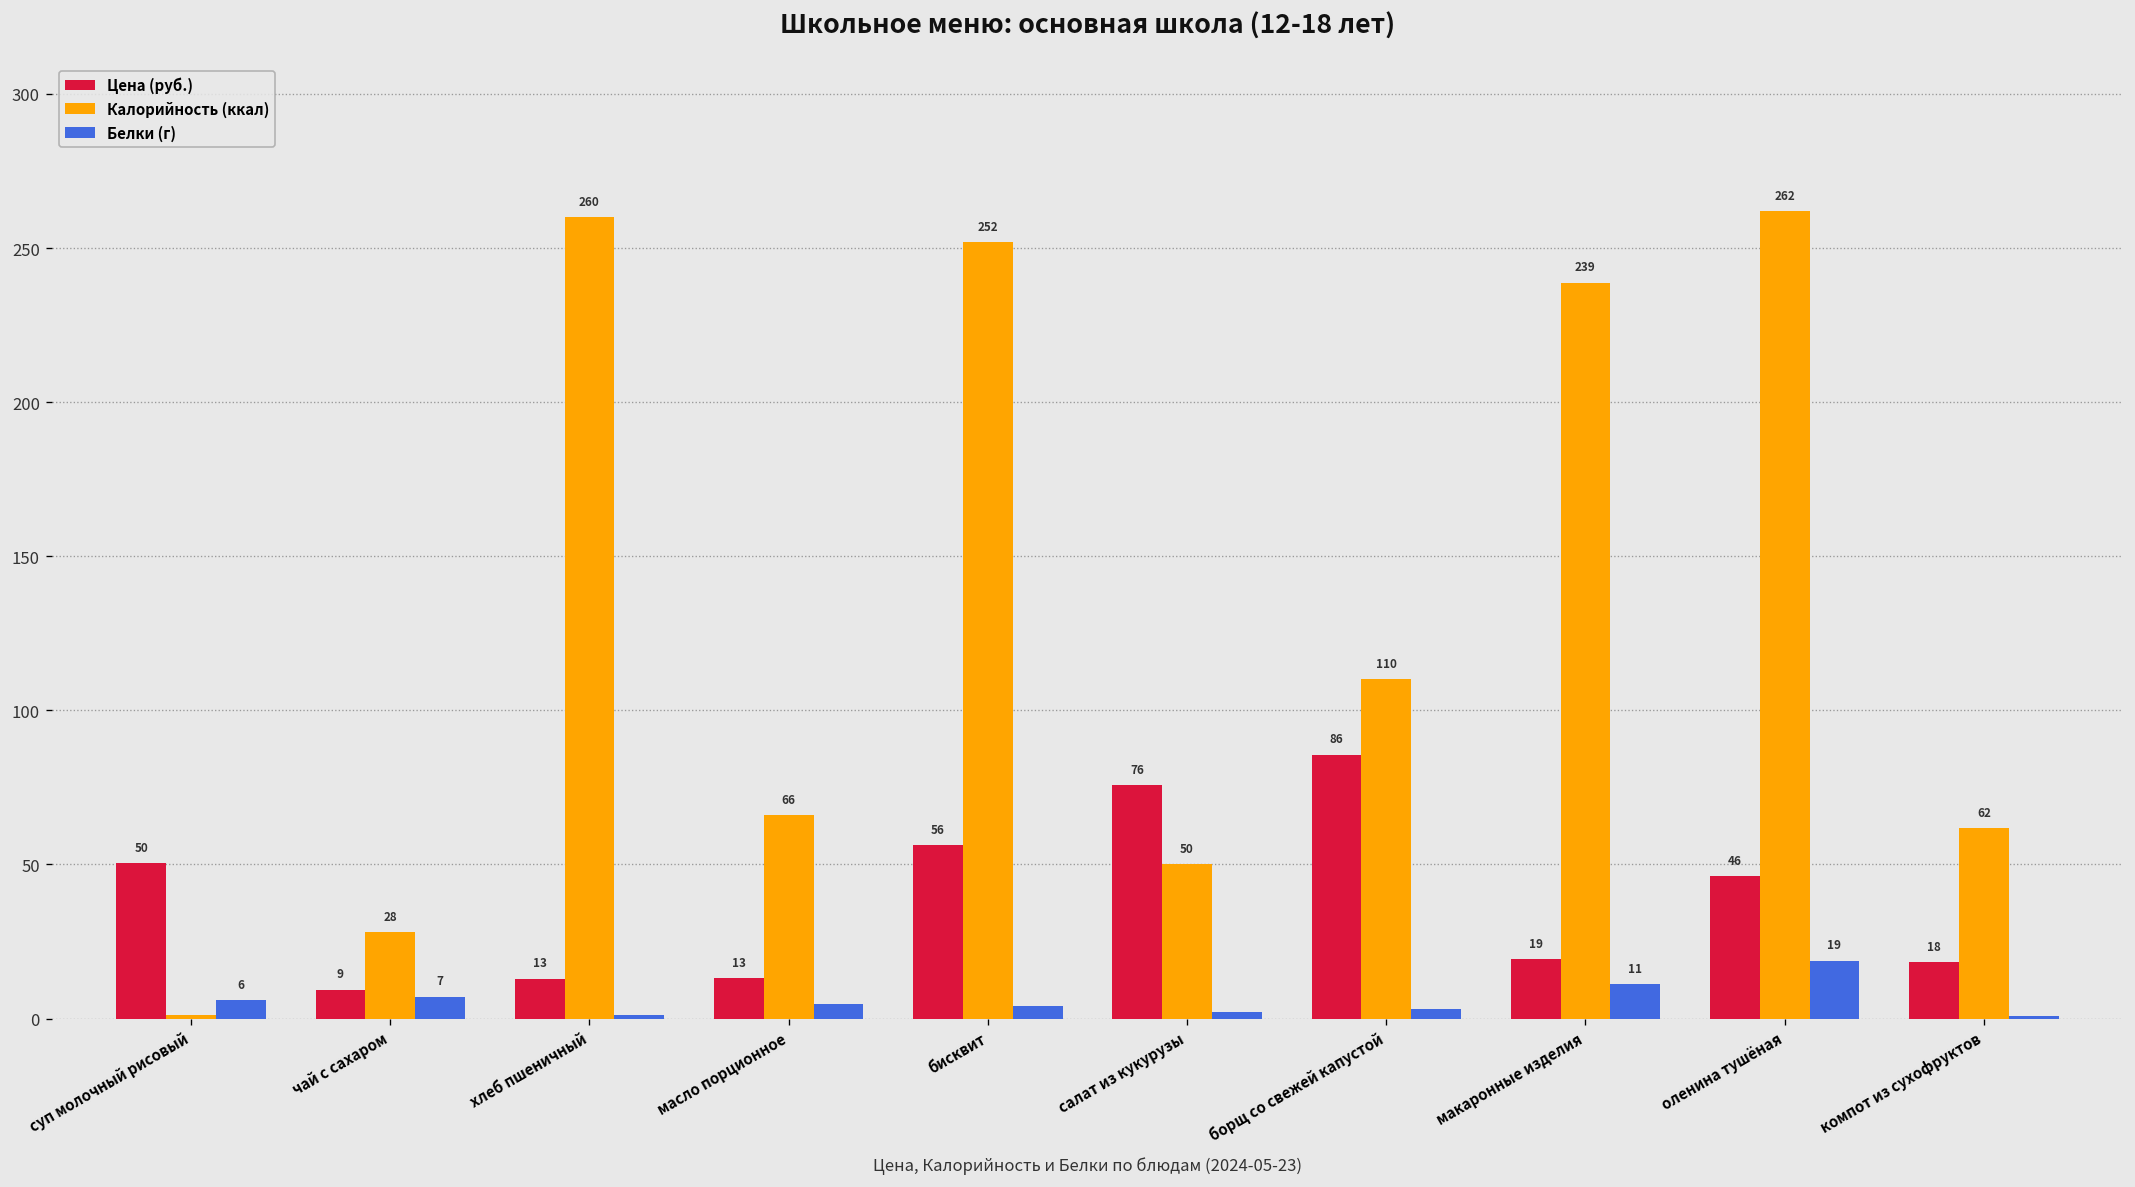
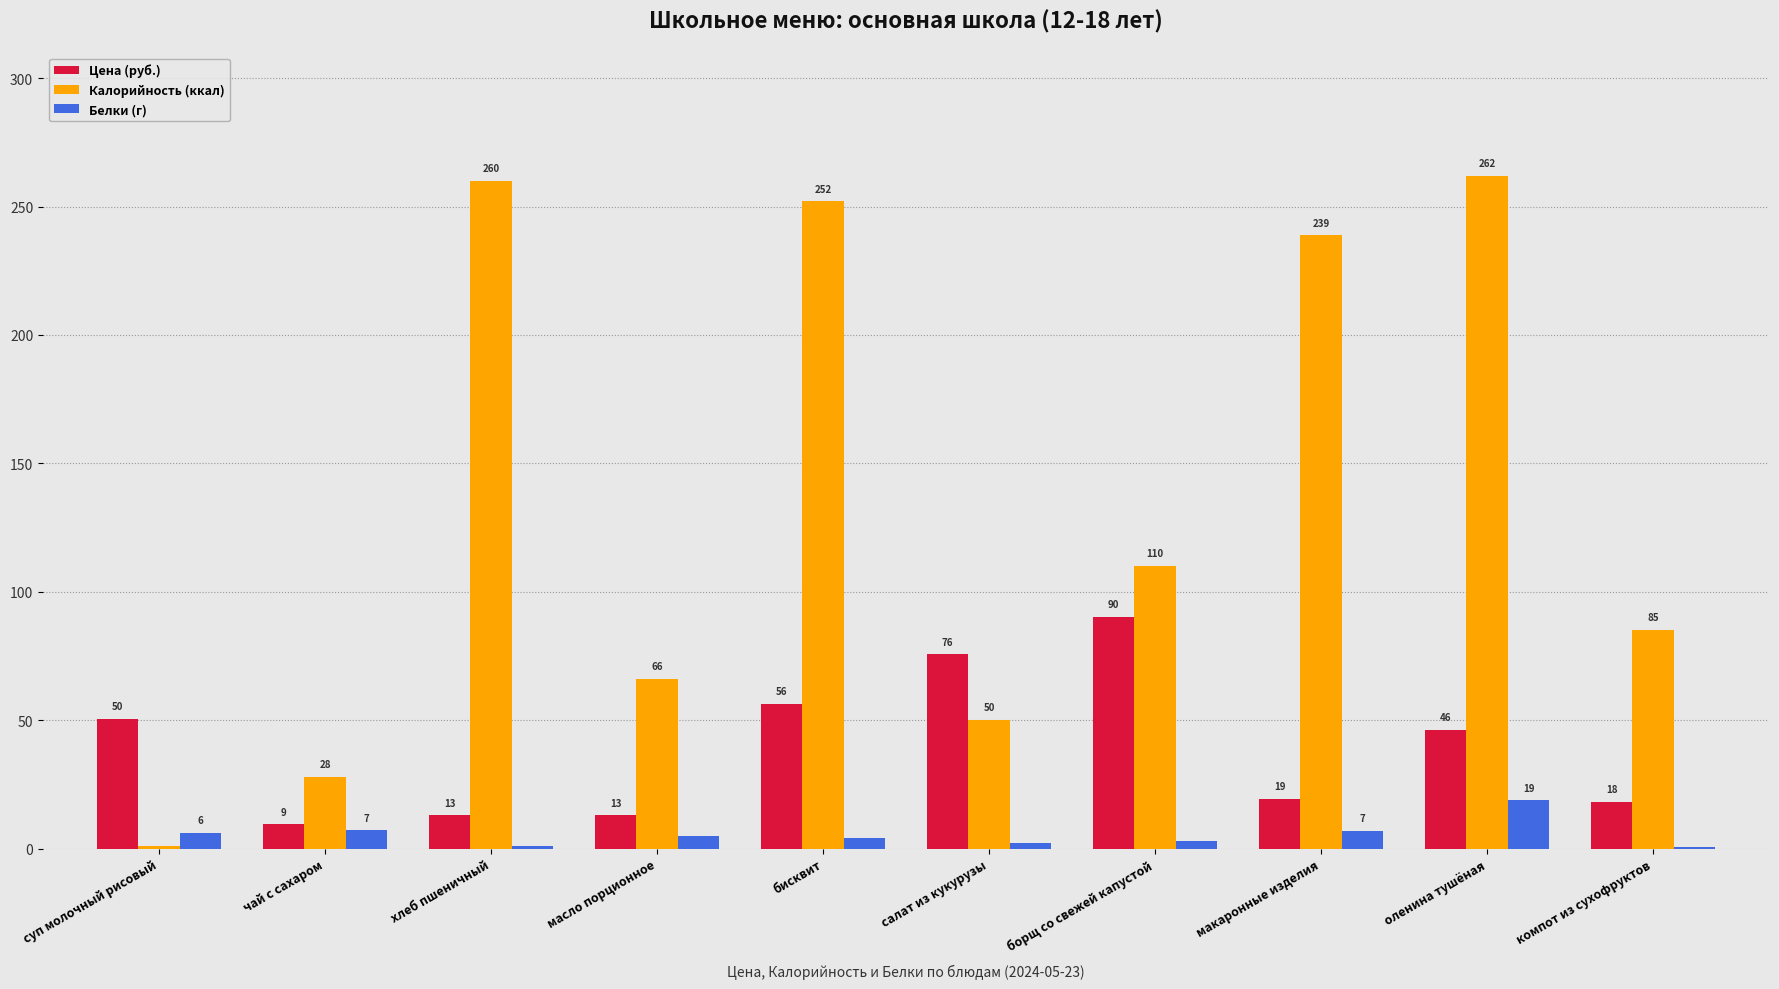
Цена (руб.), борщ со свежей капустой: 86 -> 90
Белки (г), макаронные изделия: 11 -> 7
Калорийность (ккал), компот из сухофруктов: 62 -> 85
